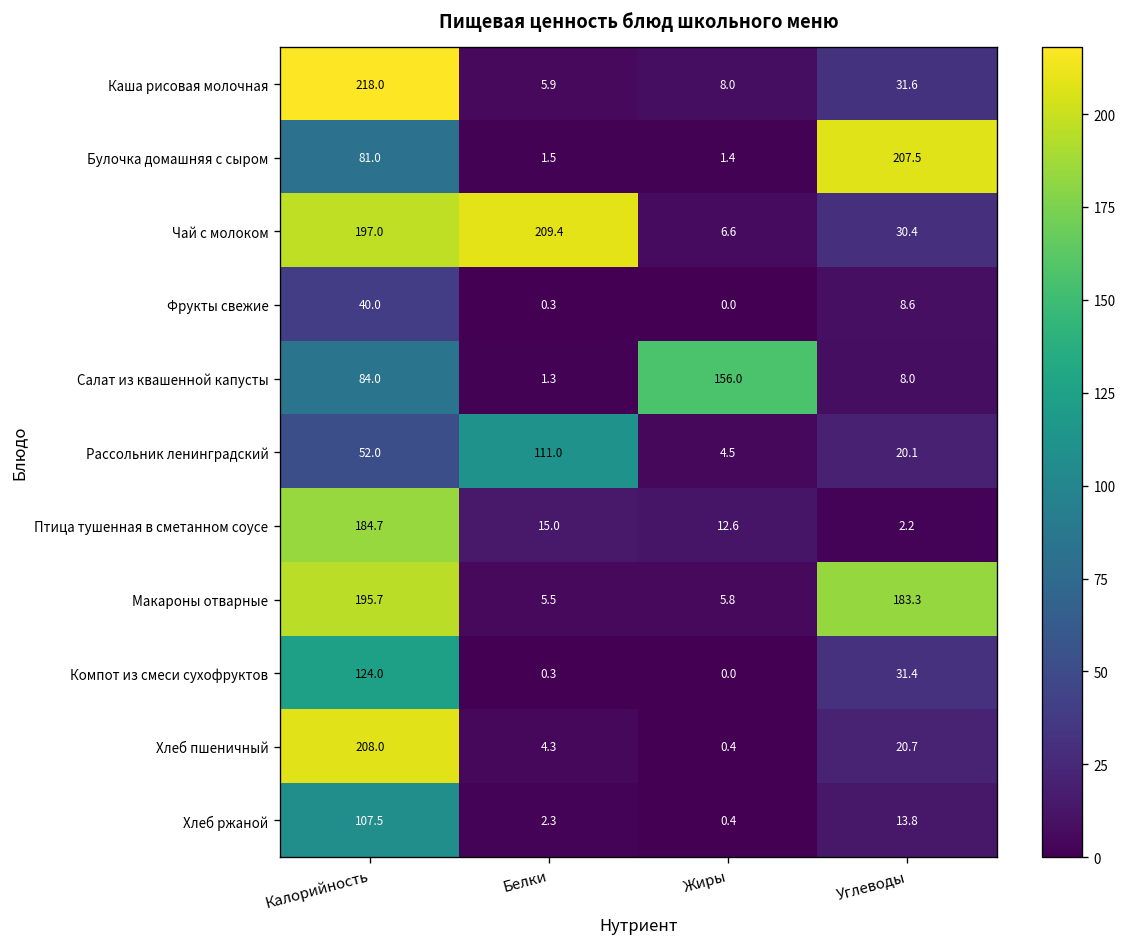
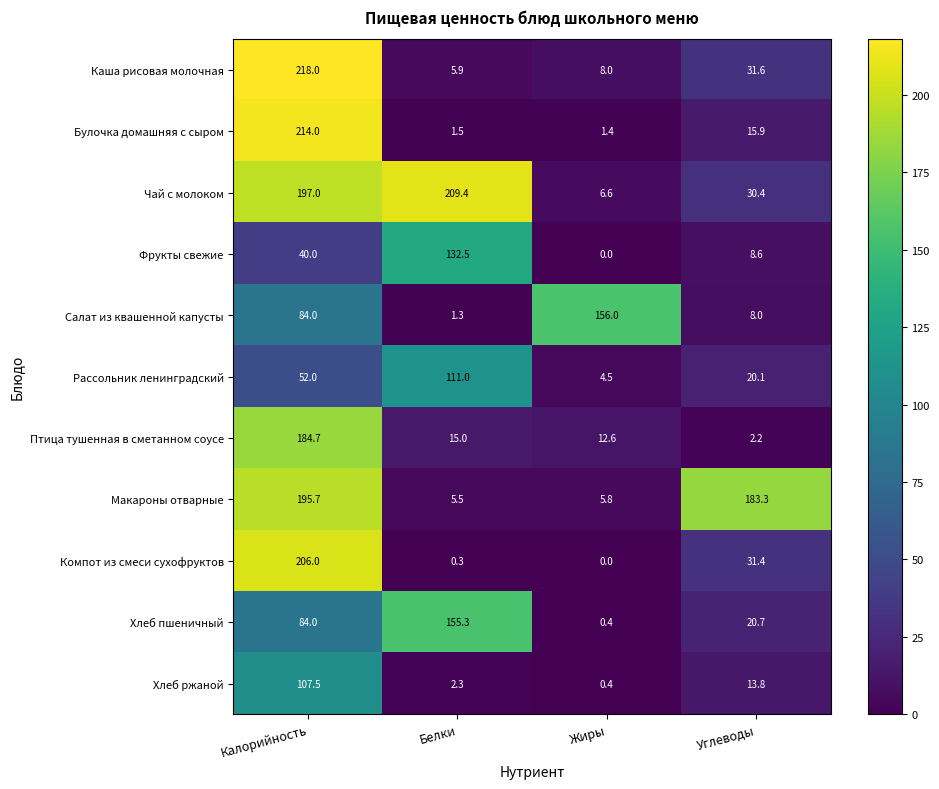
Булочка домашняя с сыром, Калорийность: 81.0 -> 214.0
Булочка домашняя с сыром, Углеводы: 207.5 -> 15.9
Фрукты свежие, Белки: 0.3 -> 132.5
Компот из смеси сухофруктов, Калорийность: 124.0 -> 206.0
Хлеб пшеничный, Калорийность: 208.0 -> 84.0
Хлеб пшеничный, Белки: 4.3 -> 155.3
